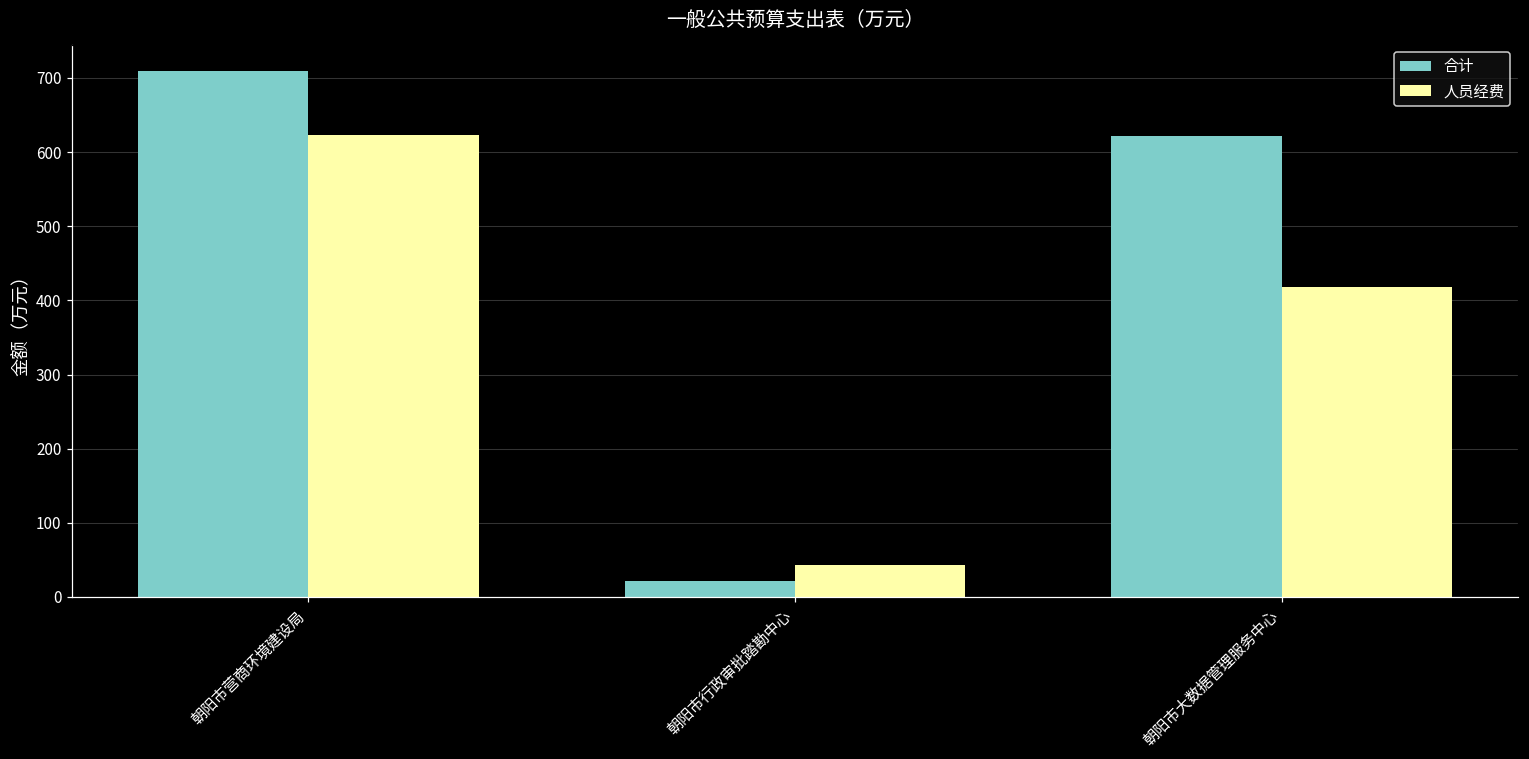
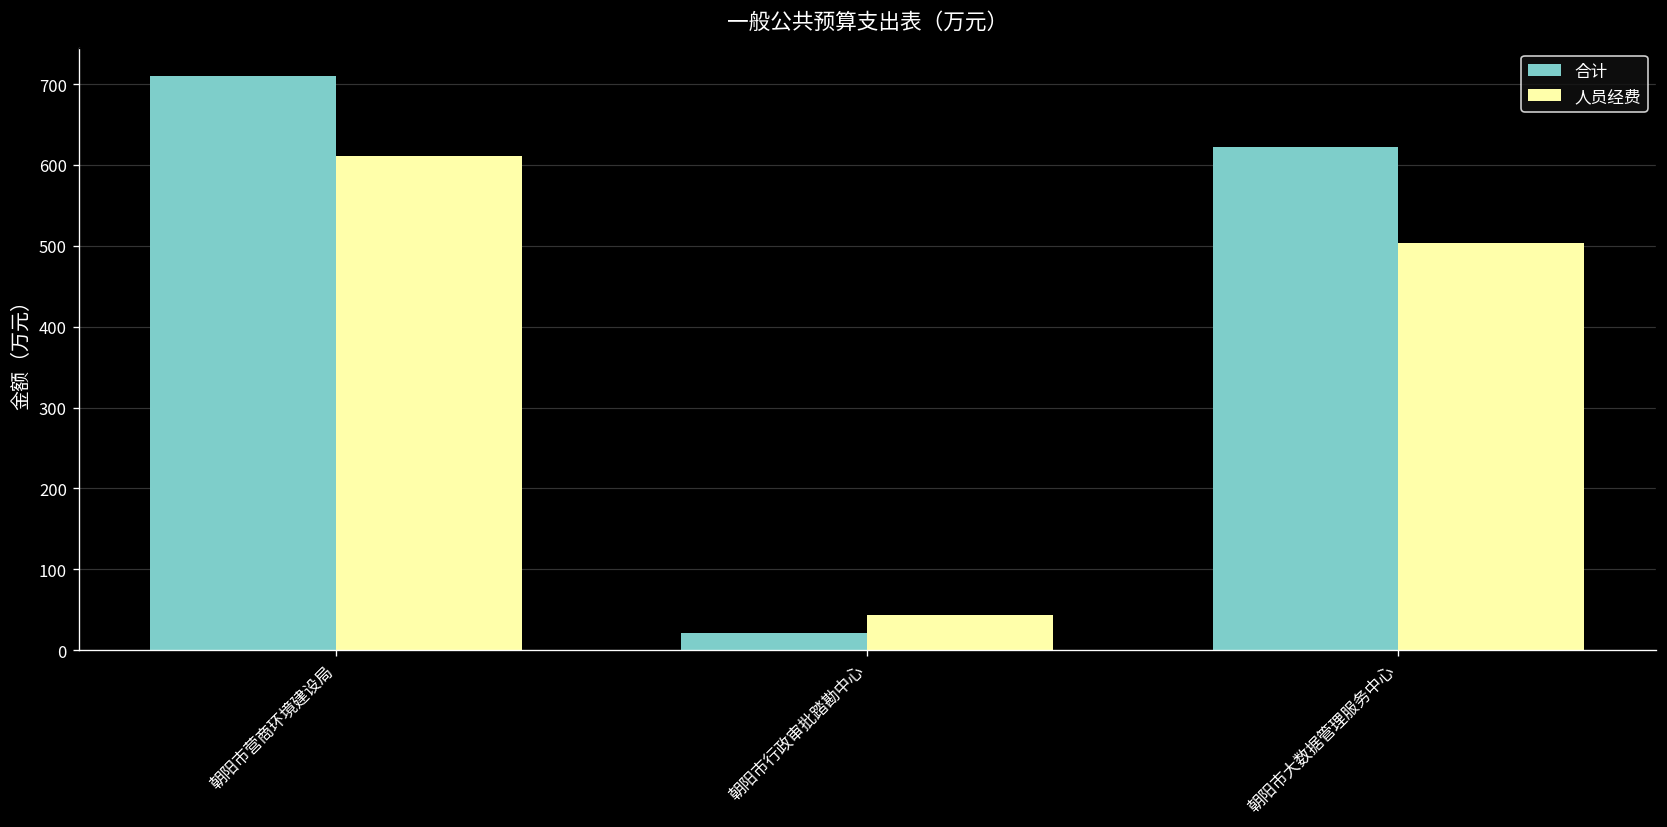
人员经费, 朝阳市营商环境建设局: 620 -> 610
人员经费, 朝阳市大数据管理服务中心: 420 -> 500
